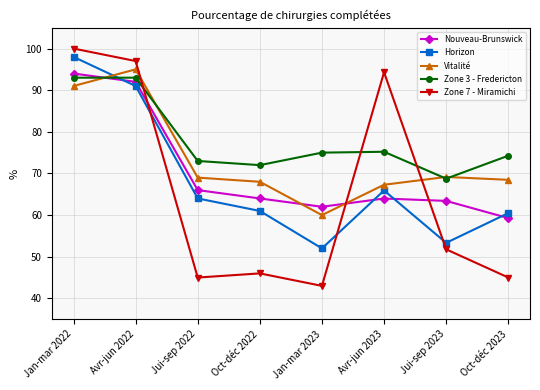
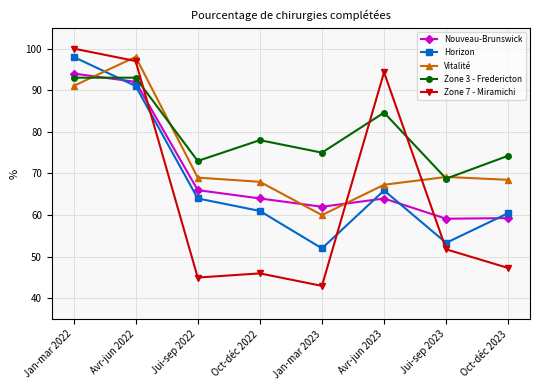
Vitalité, Avr-jun 2022: 95 -> 98
Zone 3 - Fredericton, Oct-déc 2022: 72 -> 78
Zone 3 - Fredericton, Avr-jun 2023: 75 -> 85
Nouveau-Brunswick, Jui-sep 2023: 63 -> 59
Zone 7 - Miramichi, Oct-déc 2023: 45 -> 47
